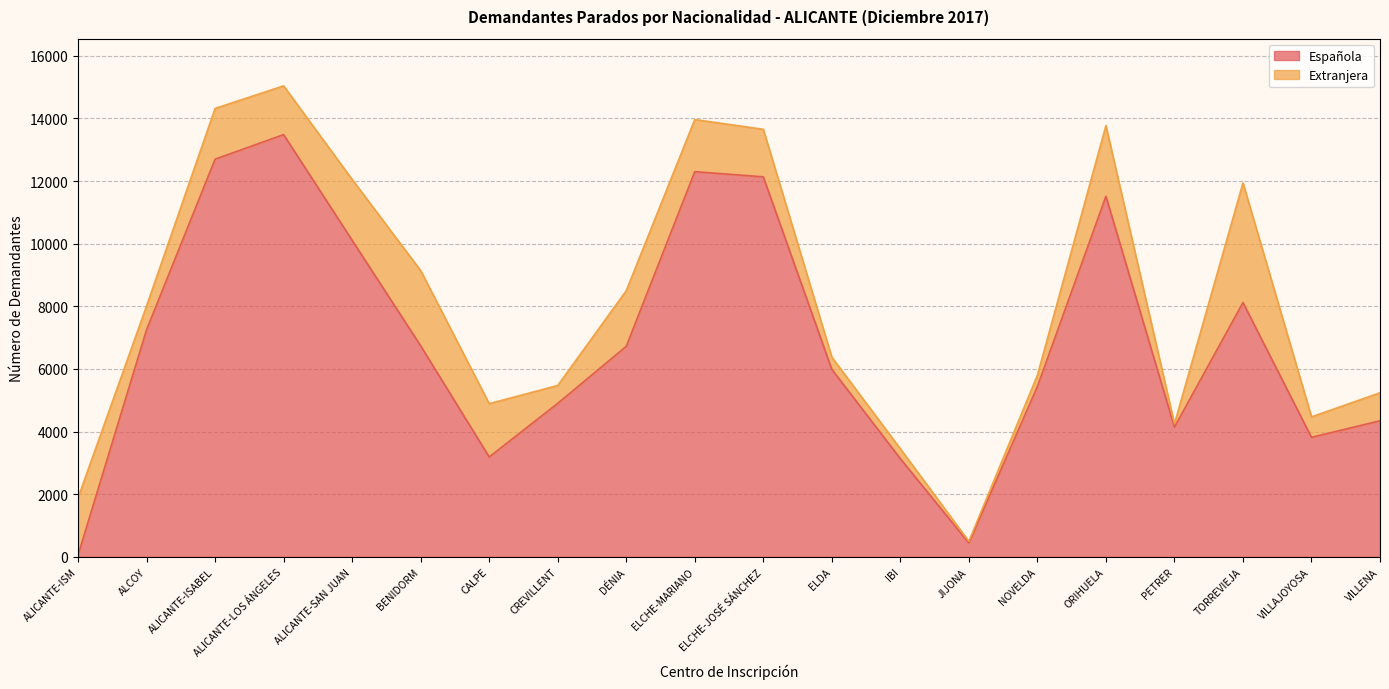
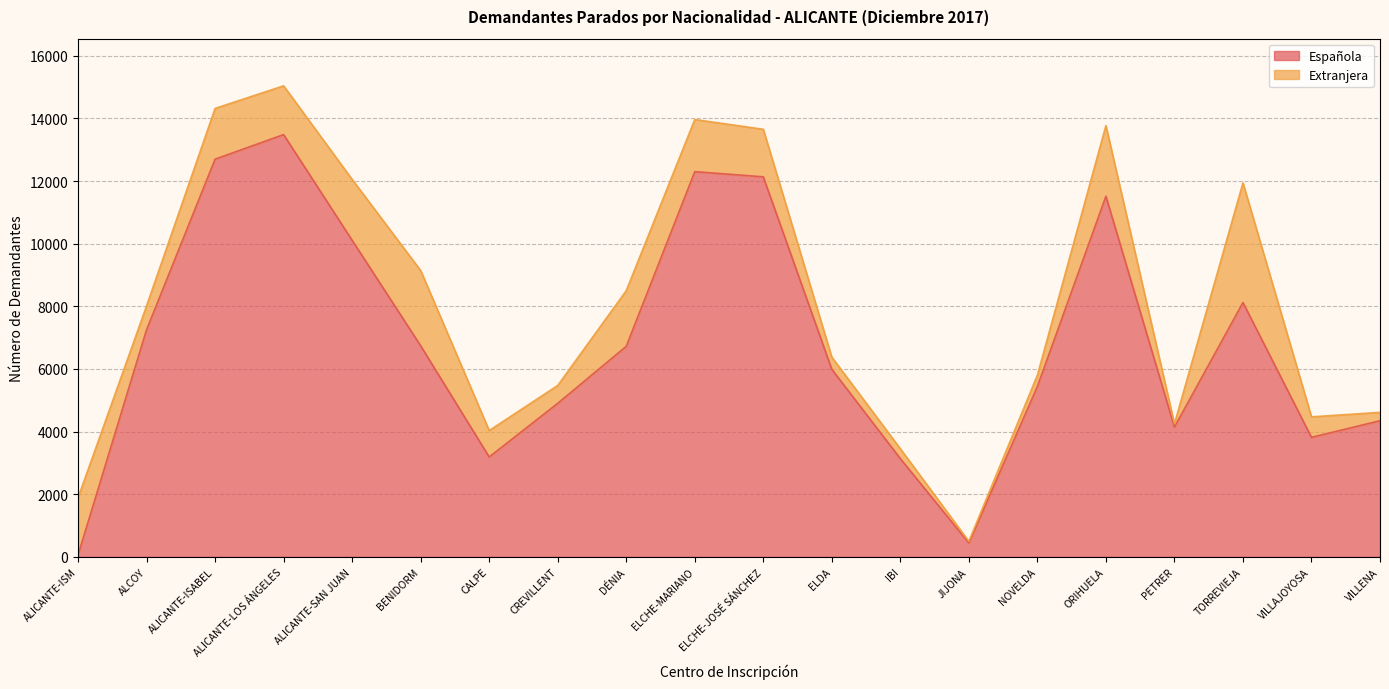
Extranjera, CALPE: 1700 -> 800
Extranjera, VILLENA: 900 -> 300
